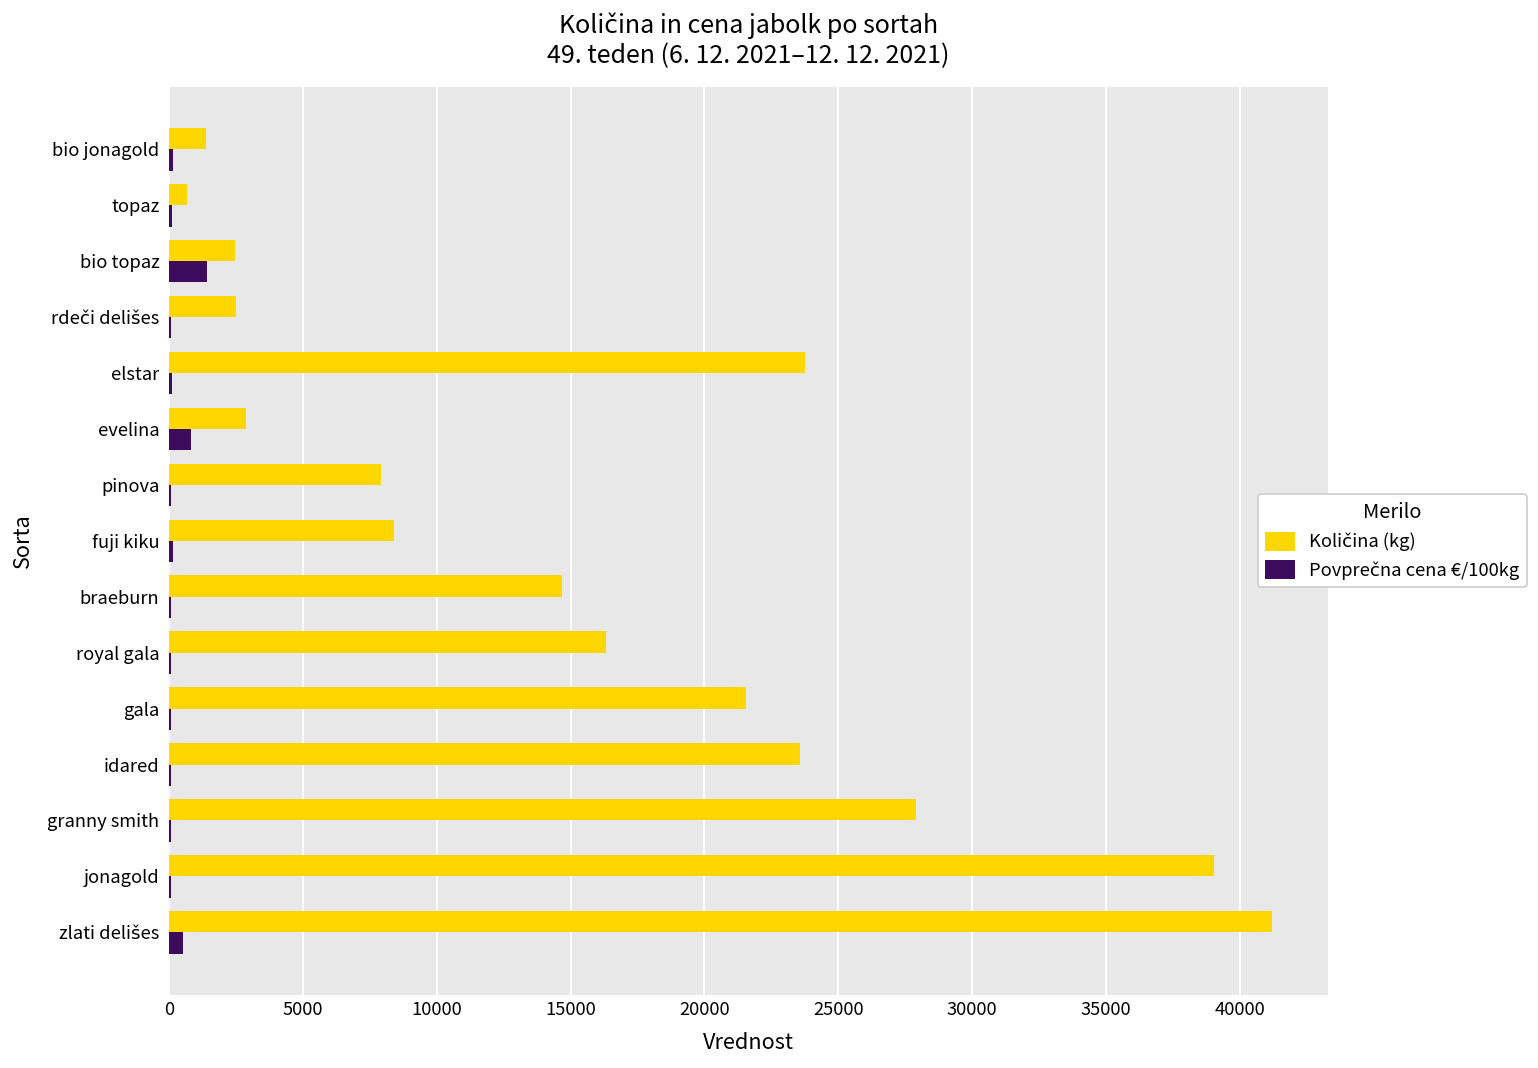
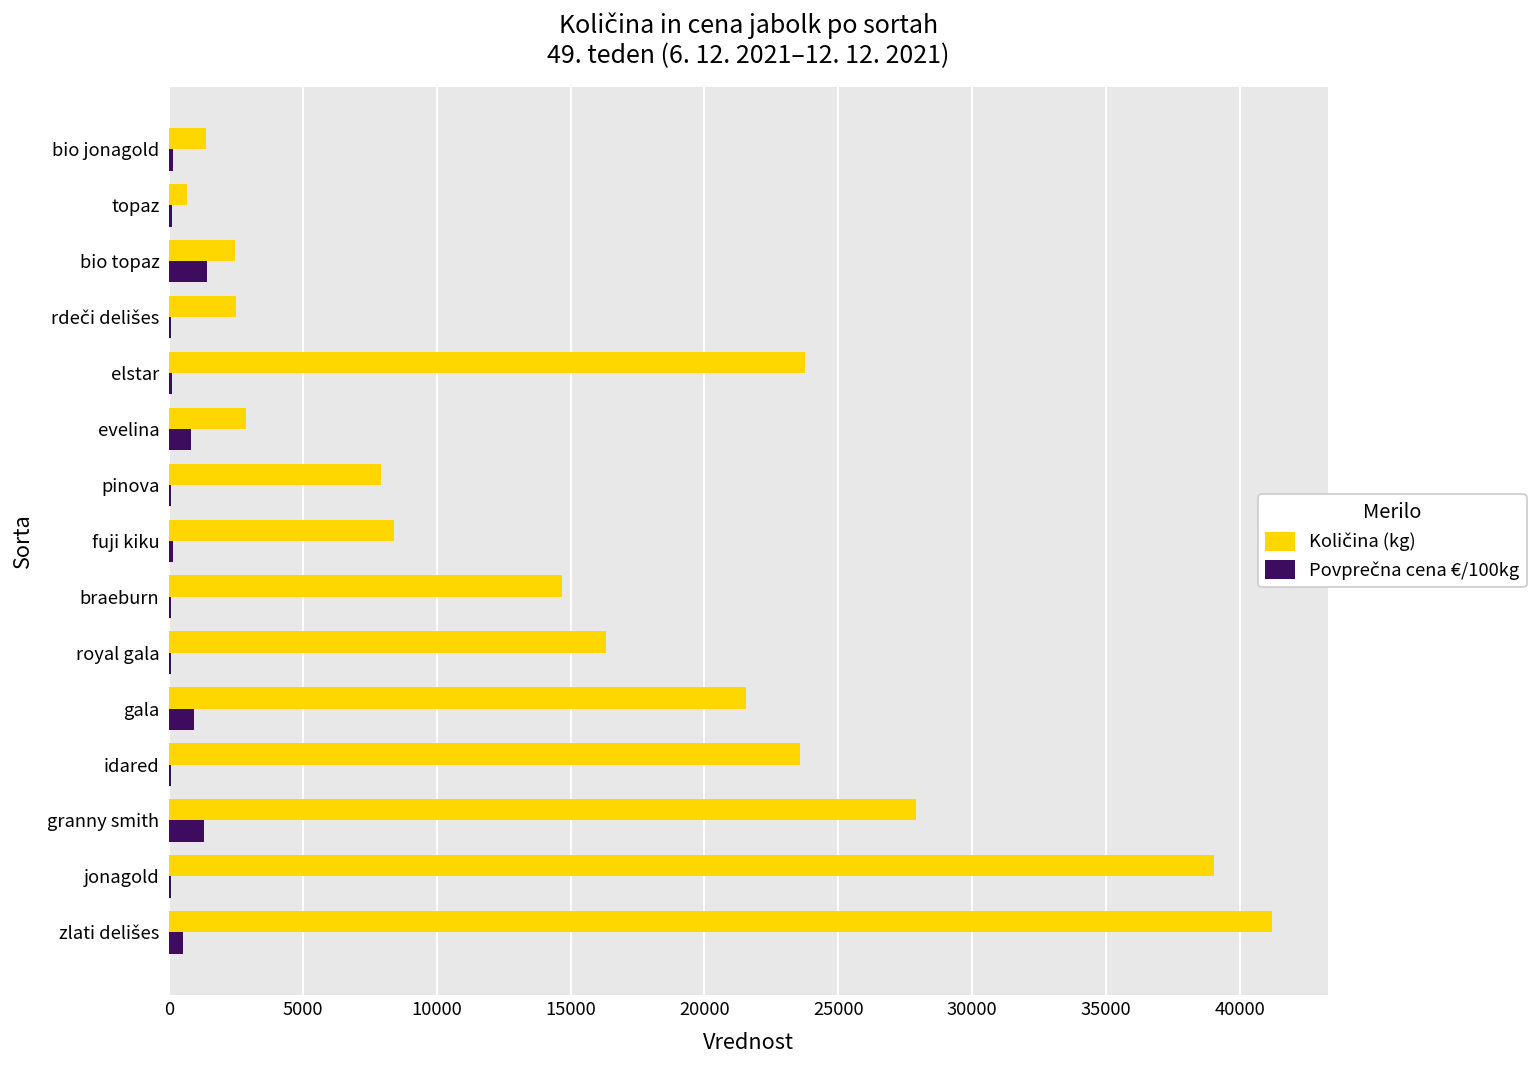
Povprečna cena €/100kg, gala: 100 -> 900
Povprečna cena €/100kg, granny smith: 100 -> 1300
